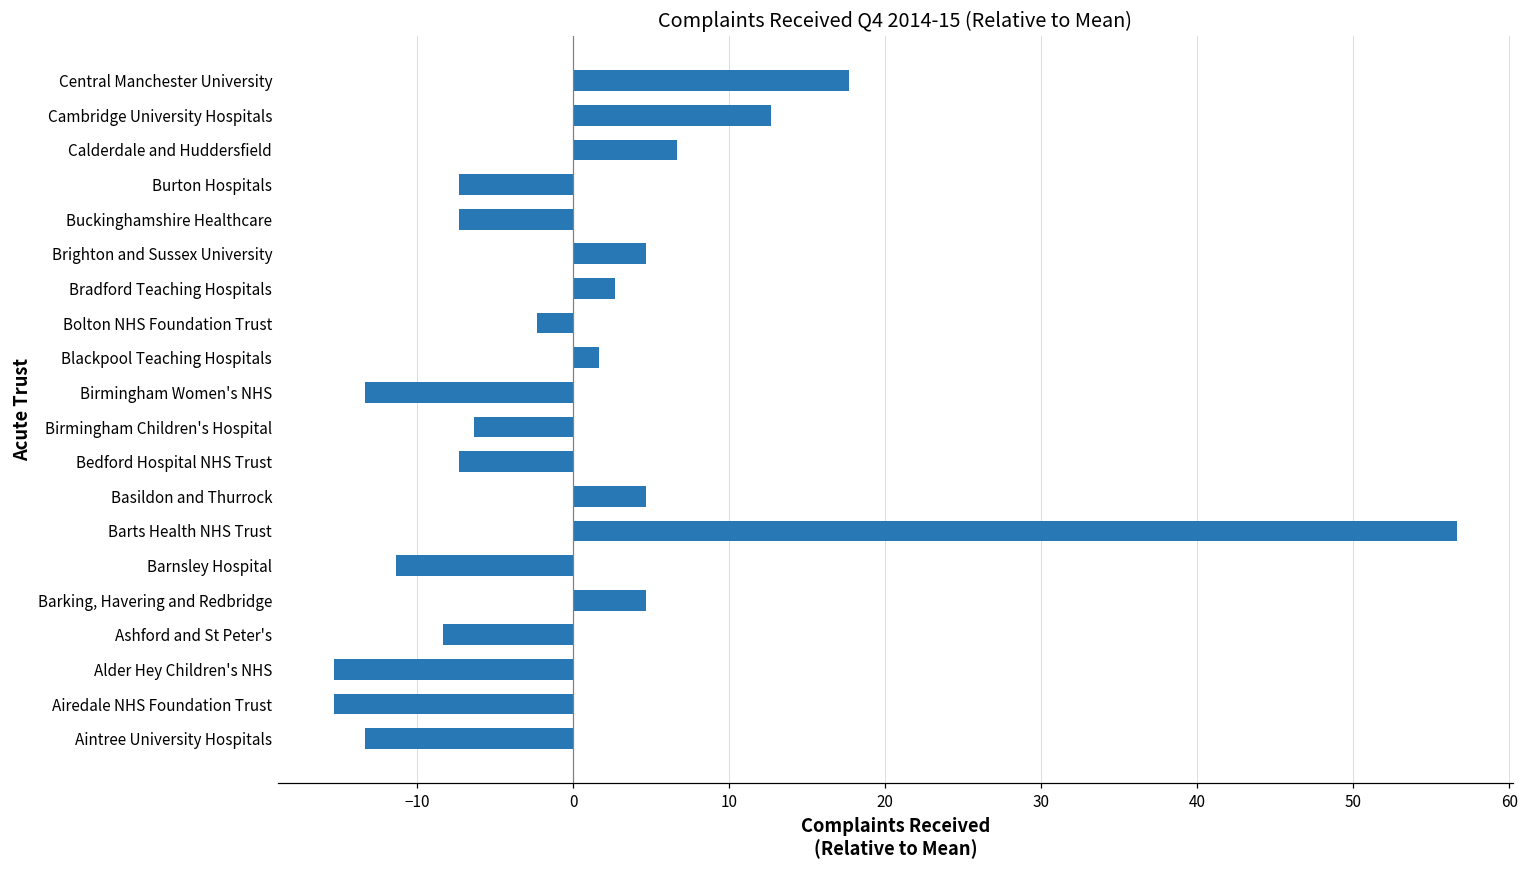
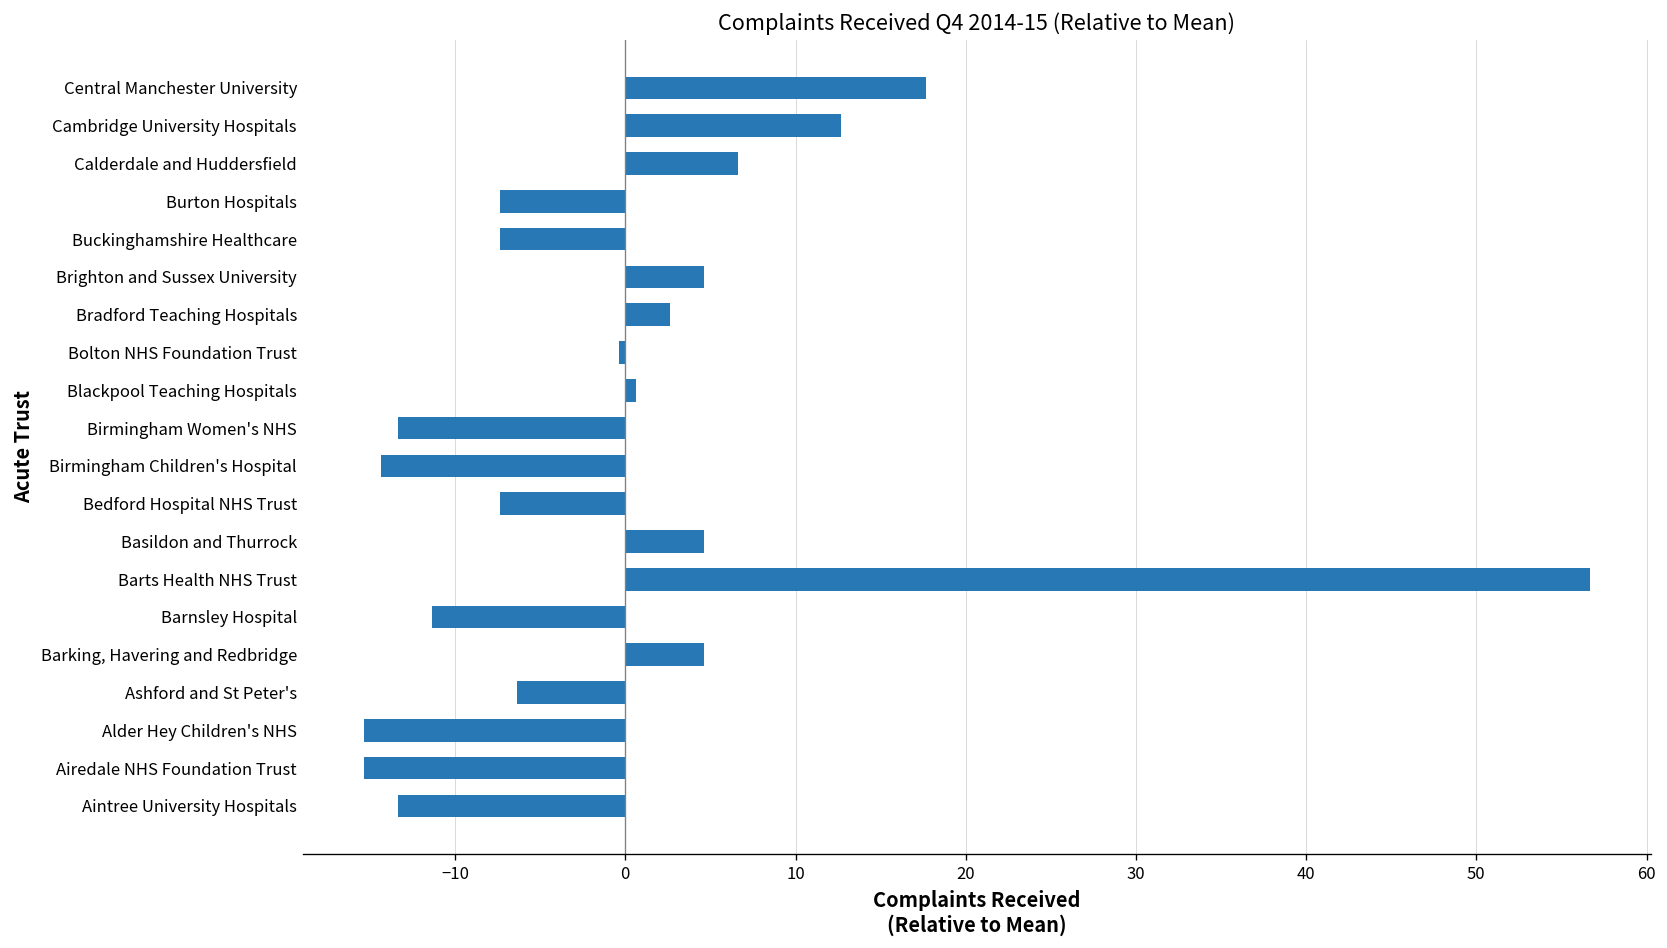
Bolton NHS Foundation Trust: -2.4 -> -0.4
Blackpool Teaching Hospitals: 1.6 -> 0.6
Birmingham Children's Hospital: -6.4 -> -14.4
Ashford and St Peter's: -8.4 -> -6.4
